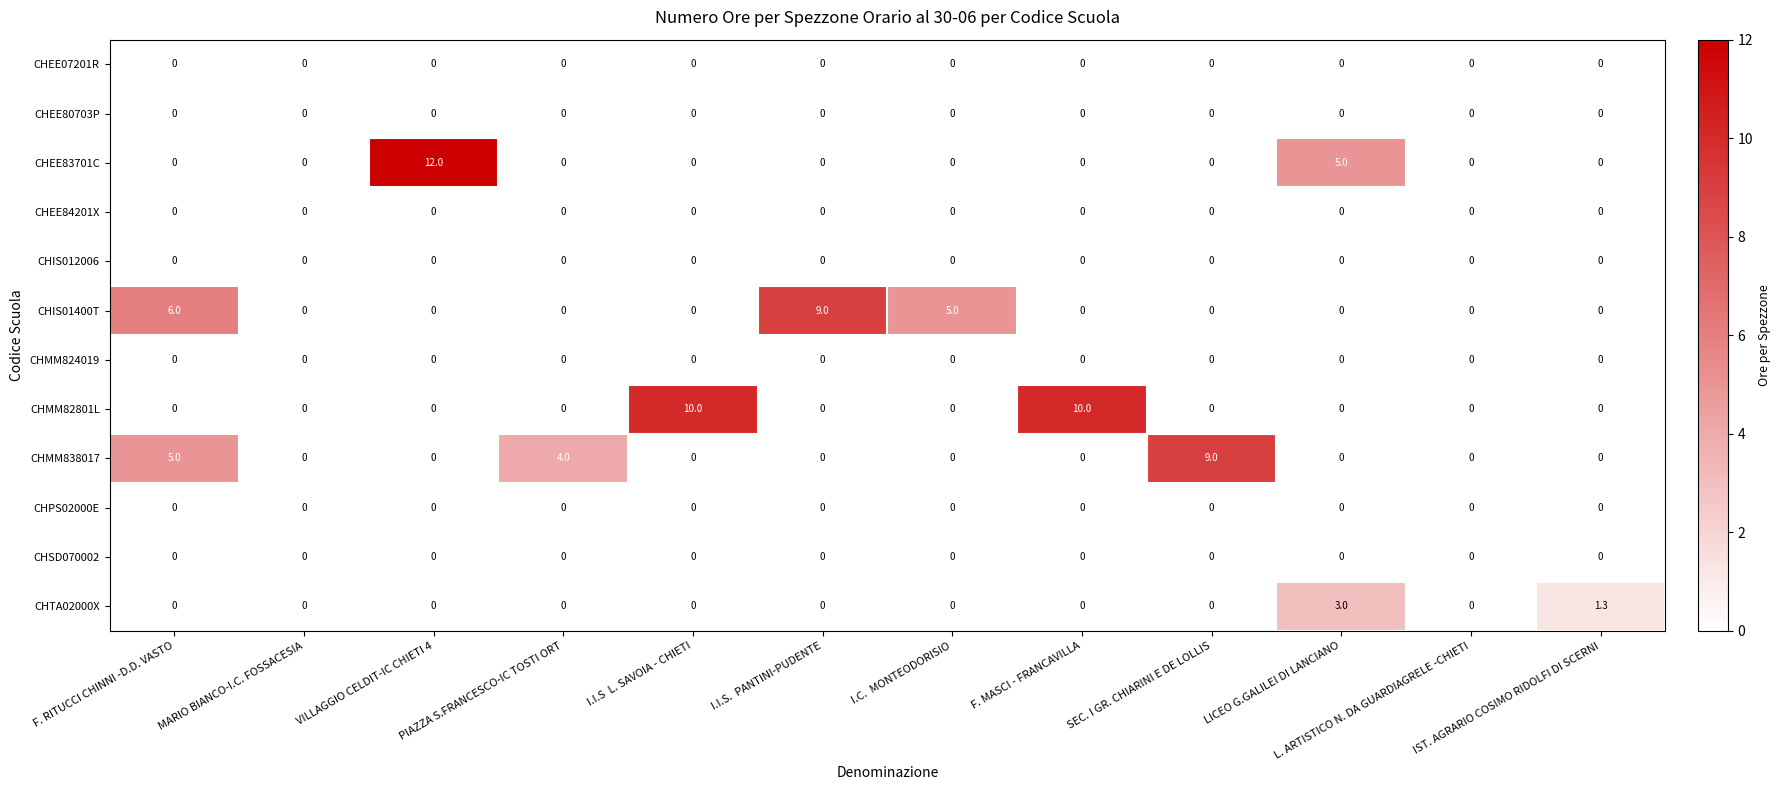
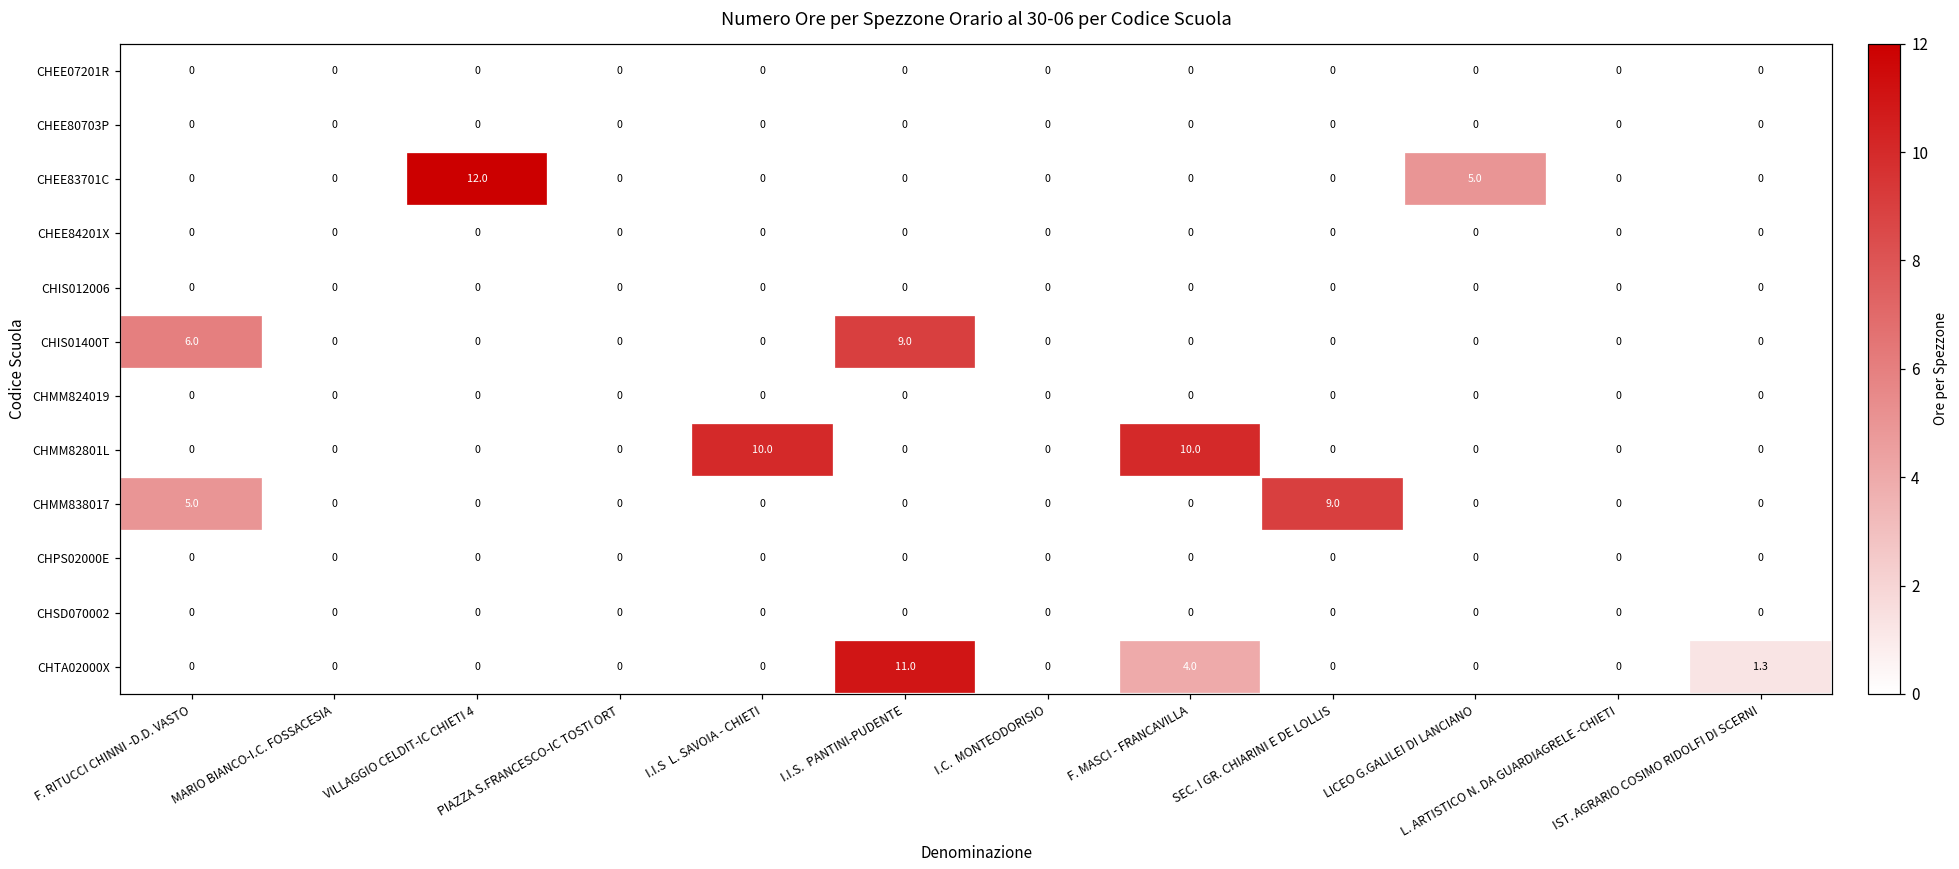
CHIS01400T, I.C. MONTEODORISIO: 5.0 -> 0
CHMM838017, PIAZZA S.FRANCESCO-IC TOSTI ORT: 4.0 -> 0
CHTA02000X, I.I.S. PANTINI-PUDENTE: 0 -> 11.0
CHTA02000X, F. MASCI - FRANCAVILLA: 0 -> 4.0
CHTA02000X, LICEO G.GALILEI DI LANCIANO: 3.0 -> 0
